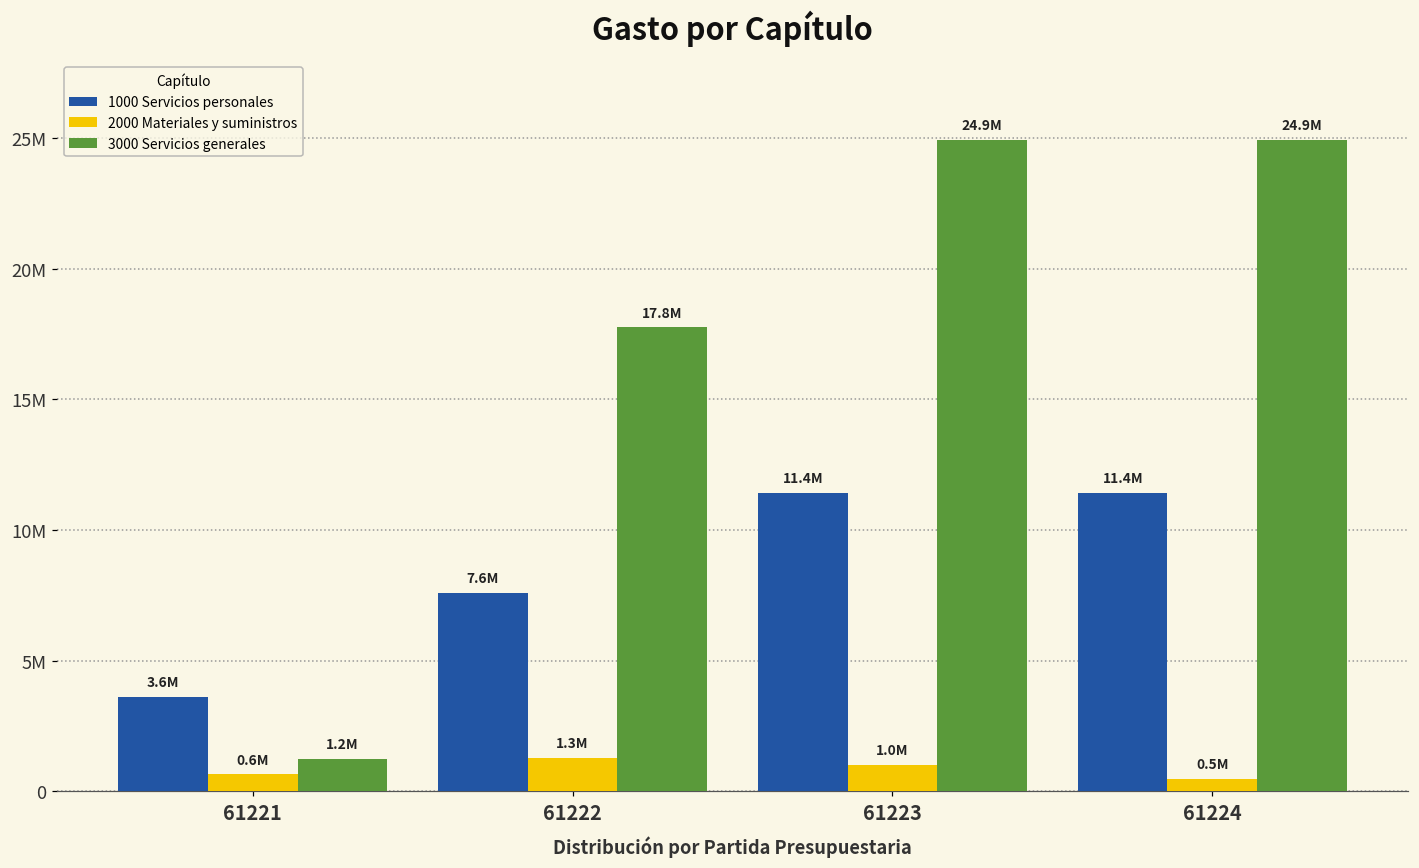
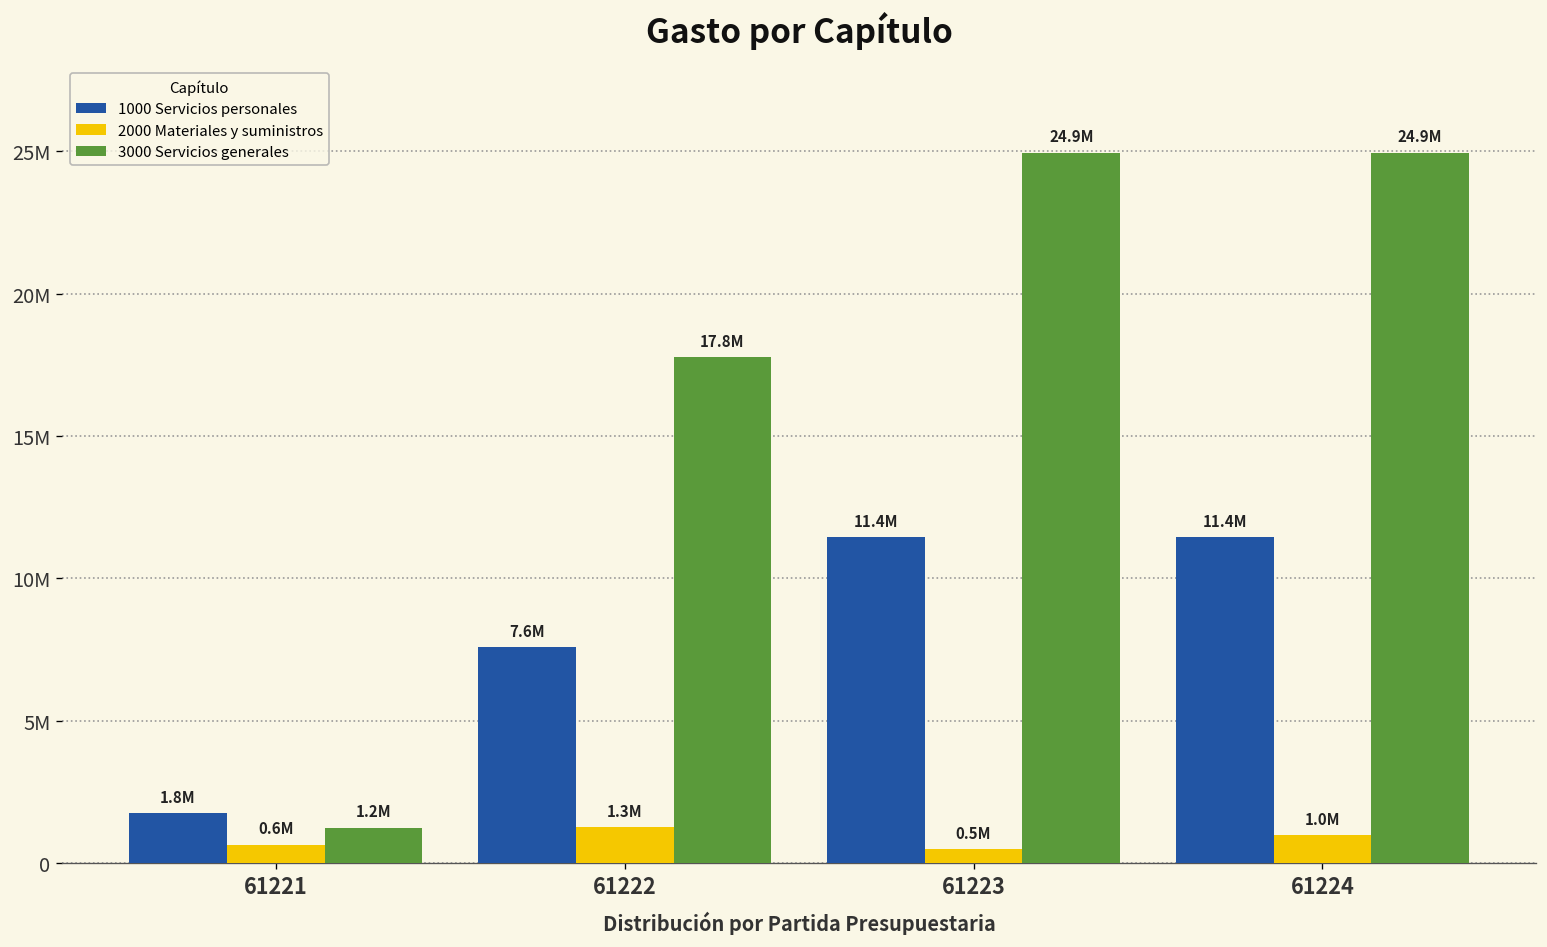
1000 Servicios personales, 61221: 3.6M -> 1.8M
2000 Materiales y suministros, 61223: 1.0M -> 0.5M
2000 Materiales y suministros, 61224: 0.5M -> 1.0M
